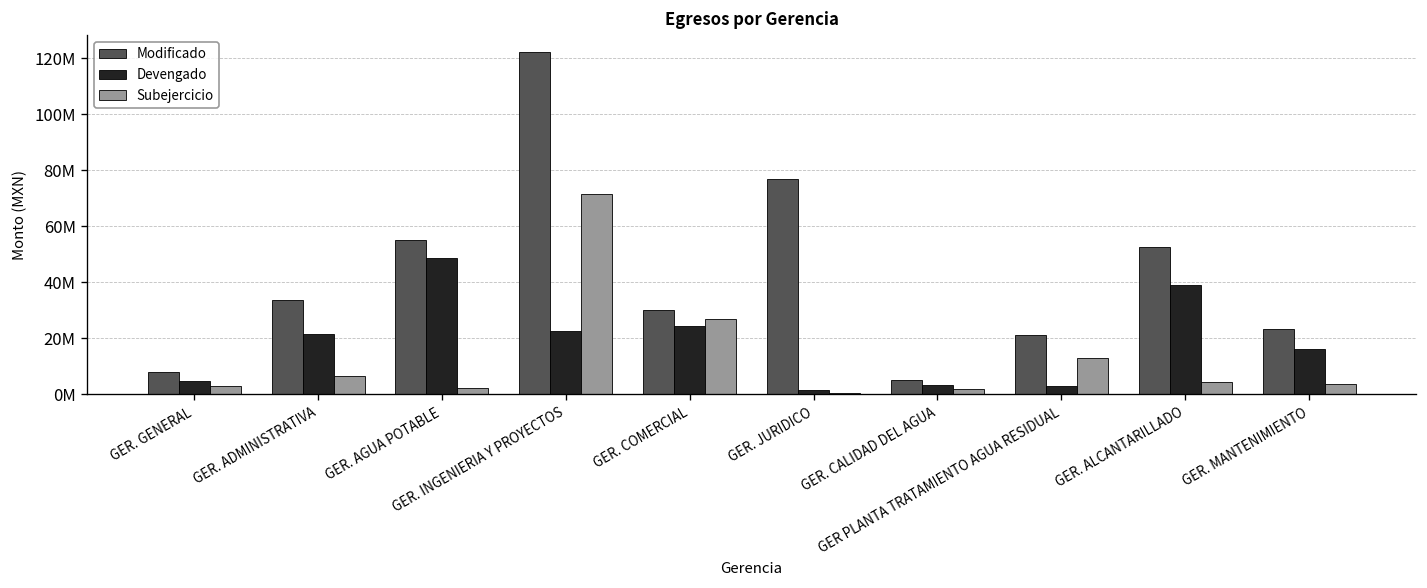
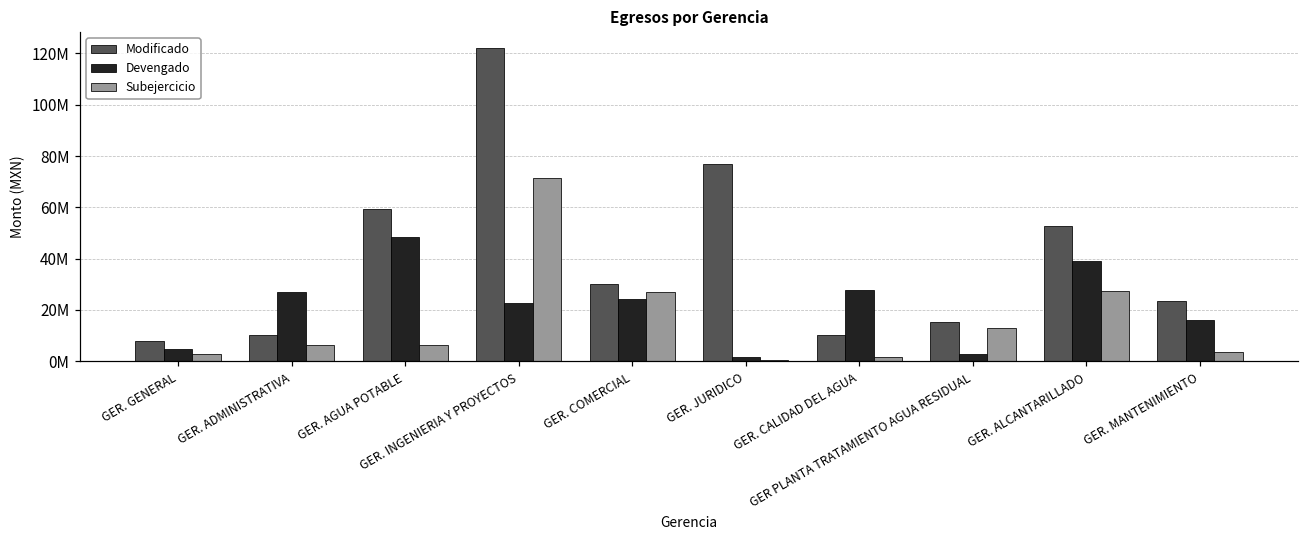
Modificado, GER. ADMINISTRATIVA: 34000000 -> 10000000
Devengado, GER. ADMINISTRATIVA: 21000000 -> 27000000
Modificado, GER. AGUA POTABLE: 55000000 -> 59000000
Subejercicio, GER. AGUA POTABLE: 2000000 -> 6000000
Modificado, GER. CALIDAD DEL AGUA: 5000000 -> 10000000
Devengado, GER. CALIDAD DEL AGUA: 3000000 -> 28000000
Modificado, GER PLANTA TRATAMIENTO AGUA RESIDUAL: 21000000 -> 15000000
Subejercicio, GER. ALCANTARILLADO: 4000000 -> 27000000
